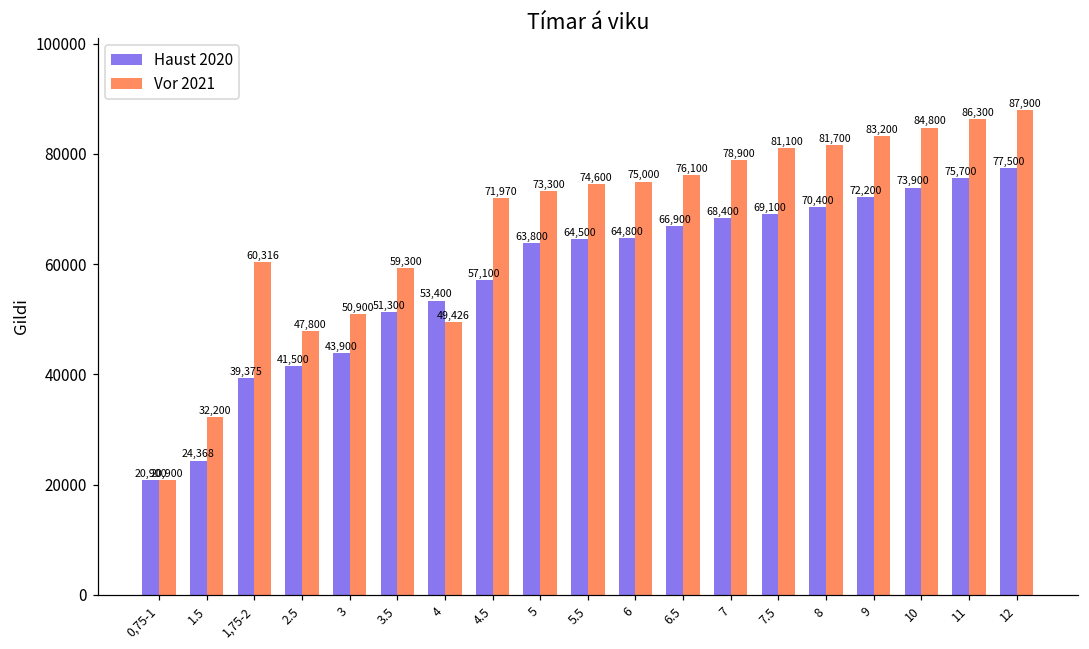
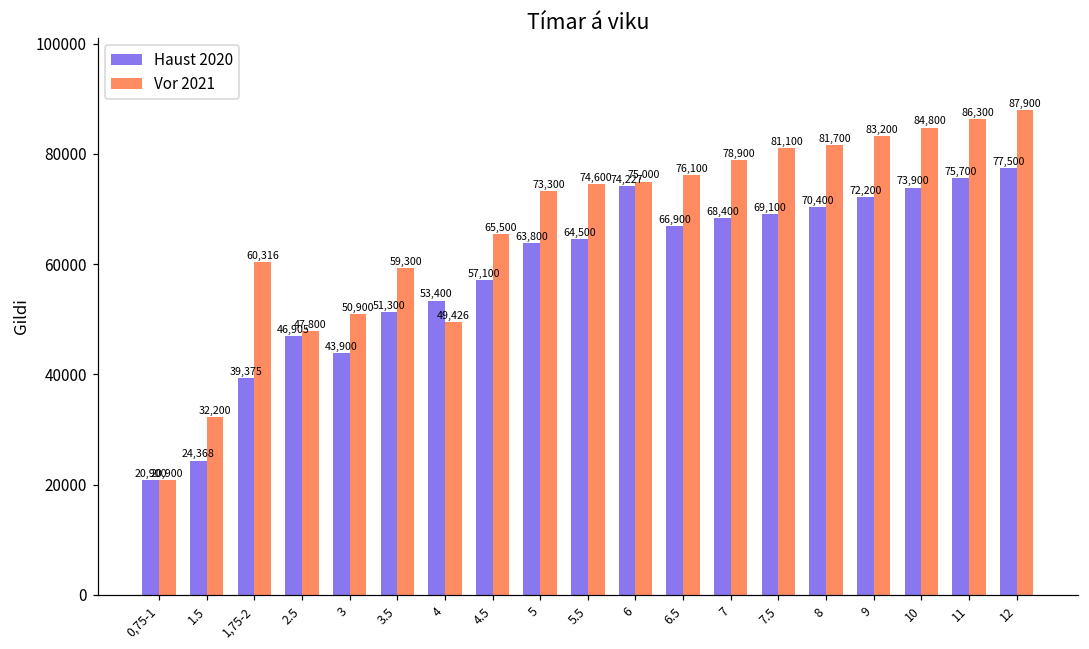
Haust 2020, 2.5: 41,500 -> 46,905
Vor 2021, 4.5: 71,970 -> 65,500
Haust 2020, 6: 64,800 -> 74,227
